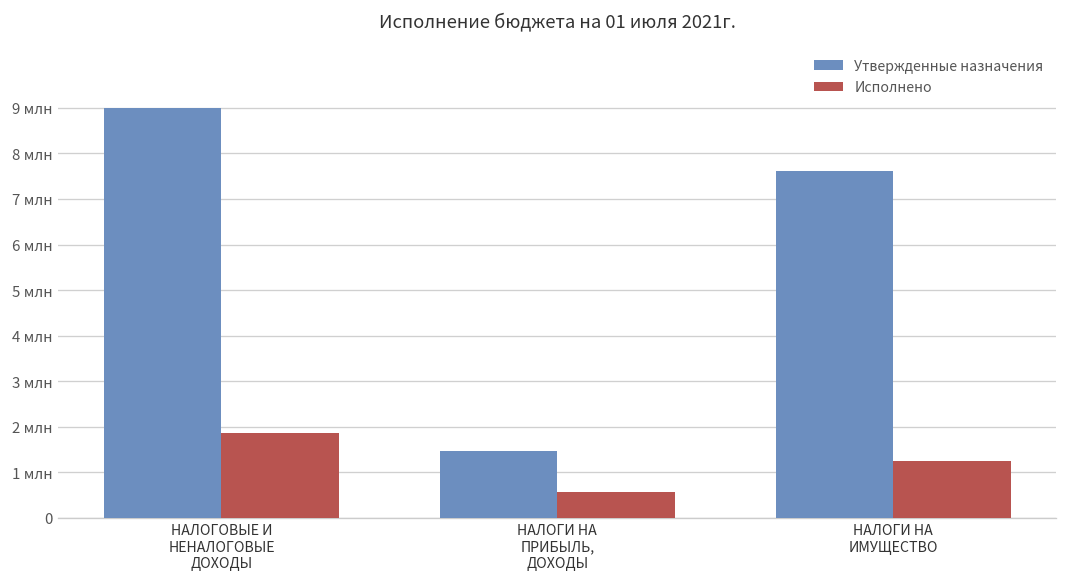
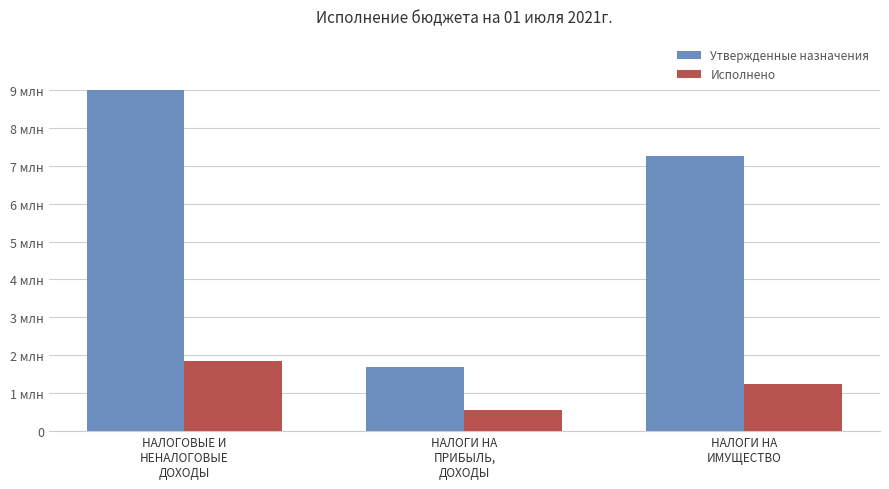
Утвержденные назначения, НАЛОГИ НА ПРИБЫЛЬ, ДОХОДЫ: 1.5 млн -> 1.7 млн
Утвержденные назначения, НАЛОГИ НА ИМУЩЕСТВО: 7.6 млн -> 7.3 млн
